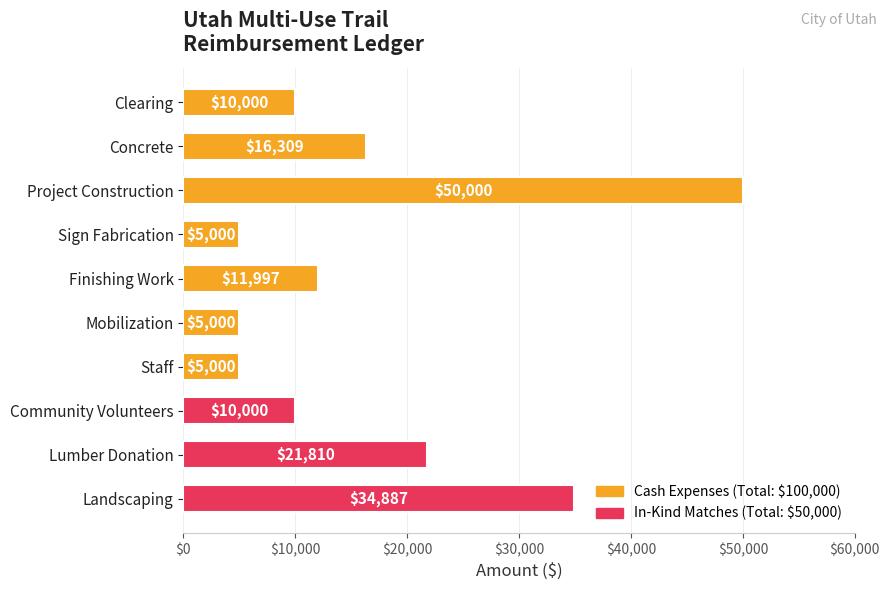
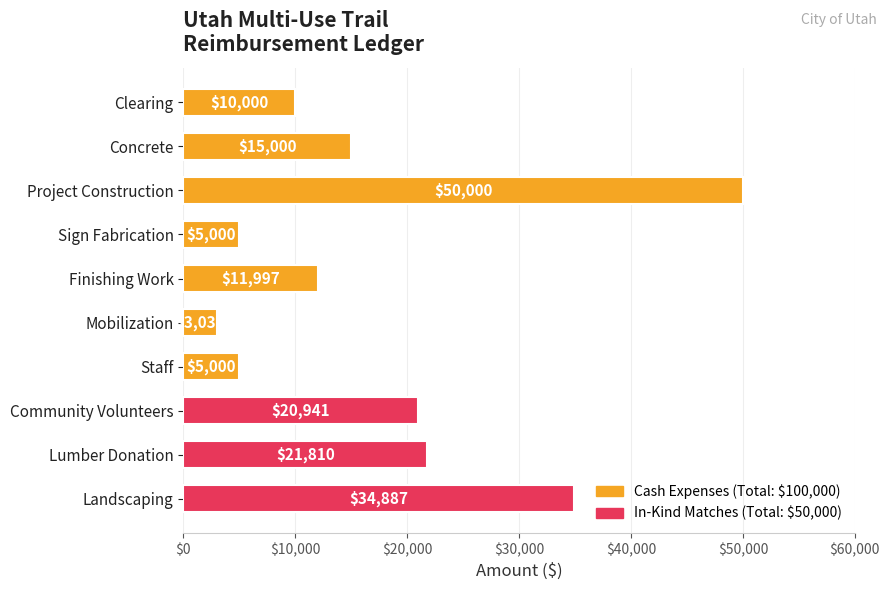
Concrete: $16,309 -> $15,000
Mobilization: $5,000 -> $3,030
Community Volunteers: $10,000 -> $20,941
